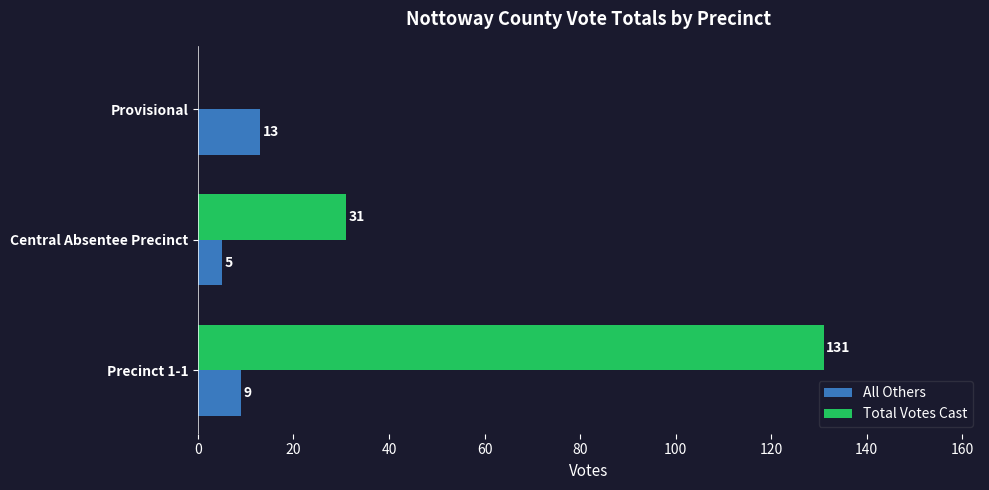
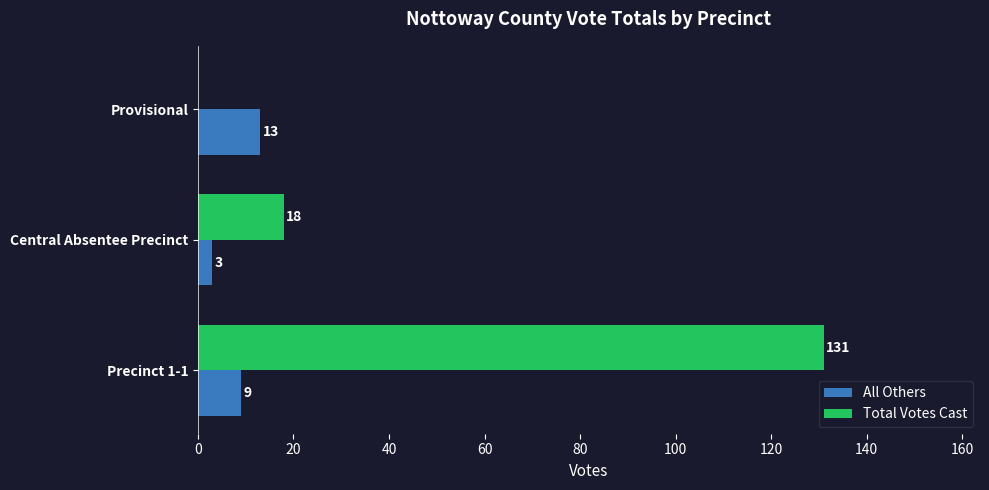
Total Votes Cast, Central Absentee Precinct: 31 -> 18
All Others, Central Absentee Precinct: 5 -> 3
